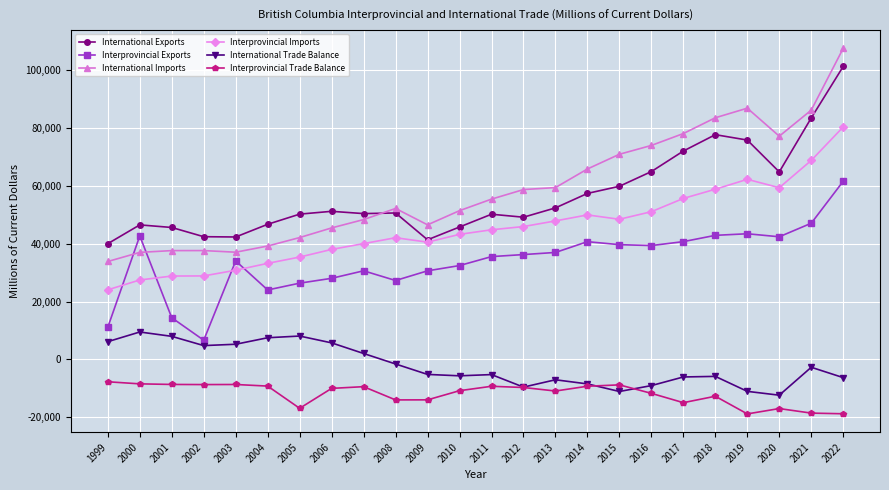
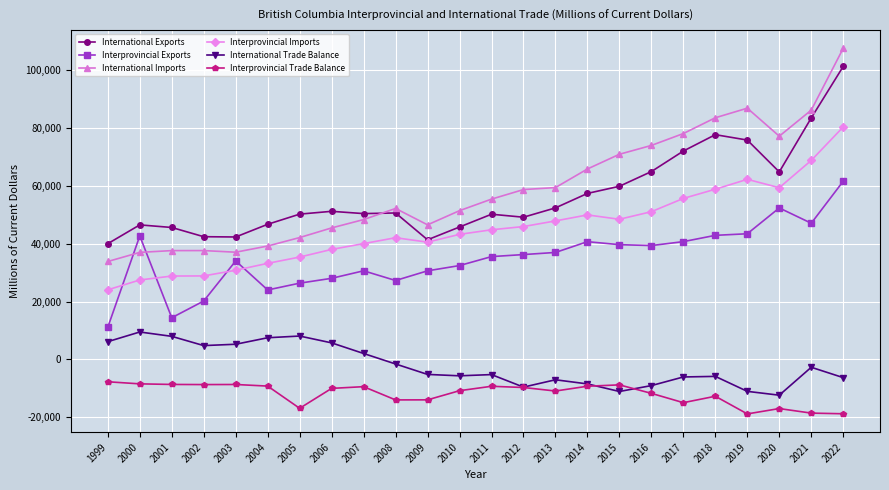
Interprovincial Exports, 2002: 7,000 -> 20,000
Interprovincial Exports, 2020: 42,000 -> 52,000
